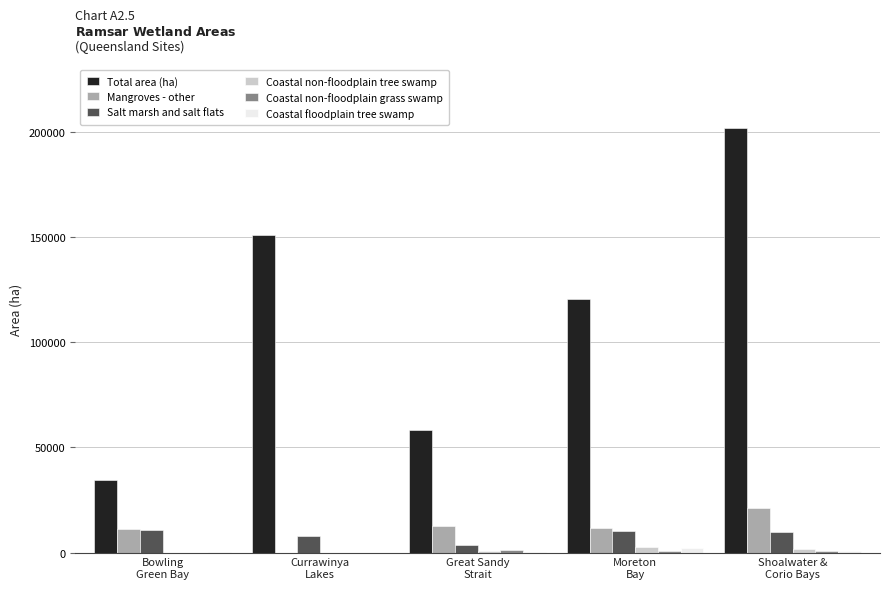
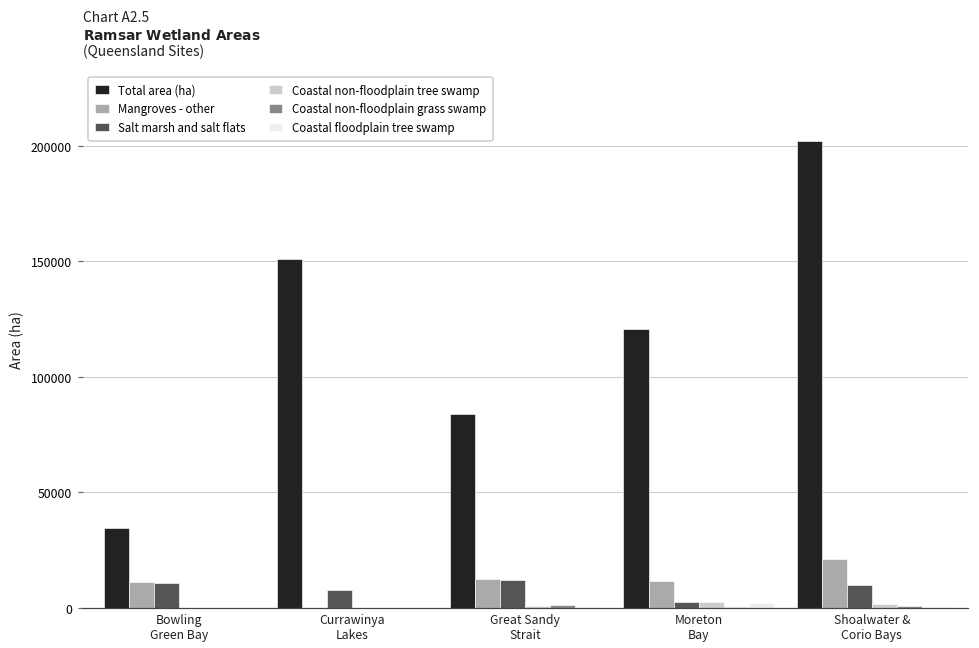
Total area (ha), Great Sandy Strait: 58000 -> 84000
Salt marsh and salt flats, Great Sandy Strait: 4000 -> 12000
Salt marsh and salt flats, Moreton Bay: 10000 -> 2000
